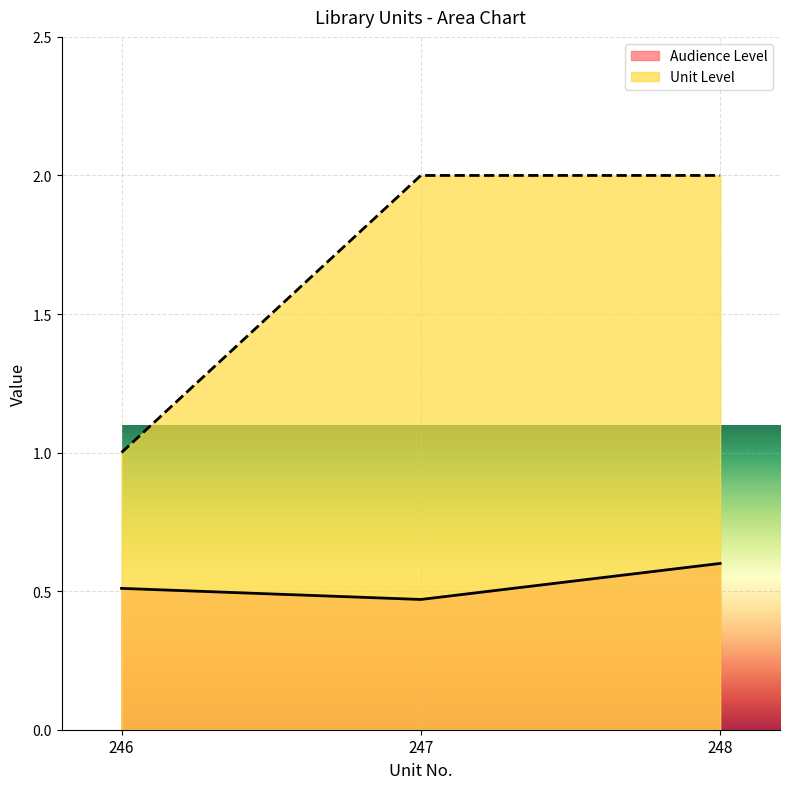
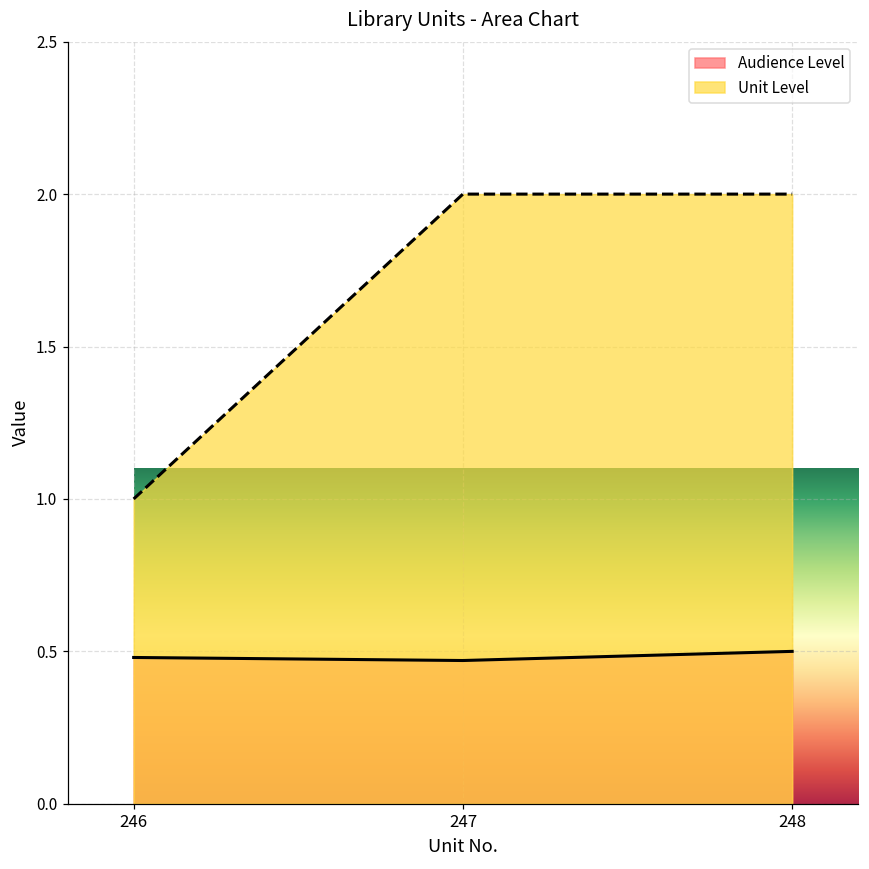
Audience Level, 246: 0.51 -> 0.48
Audience Level, 248: 0.6 -> 0.5
